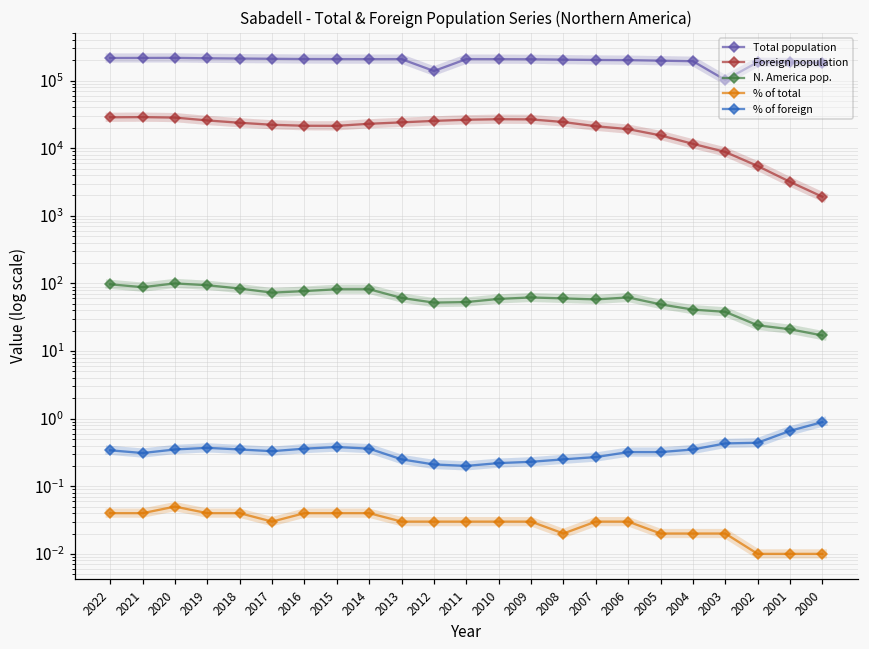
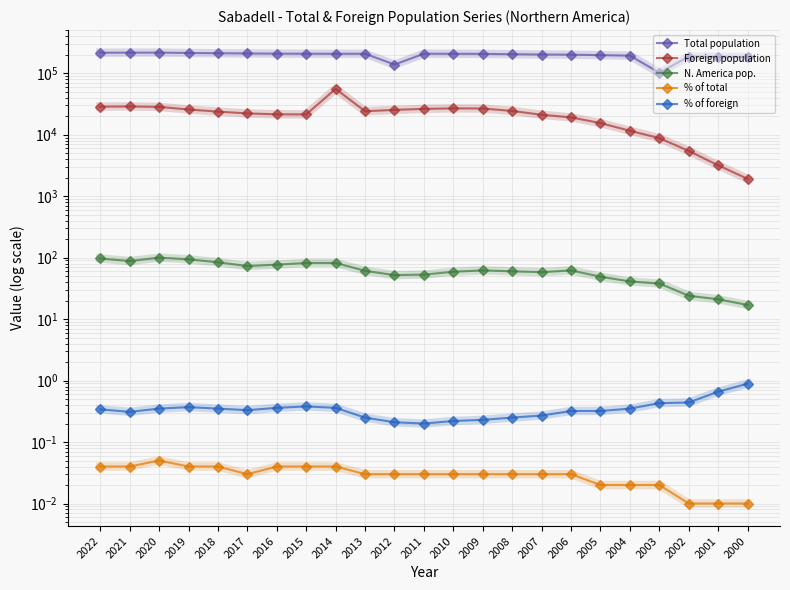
Foreign population, 2014: 23000 -> 60000
% of total, 2008: 0.02 -> 0.03
